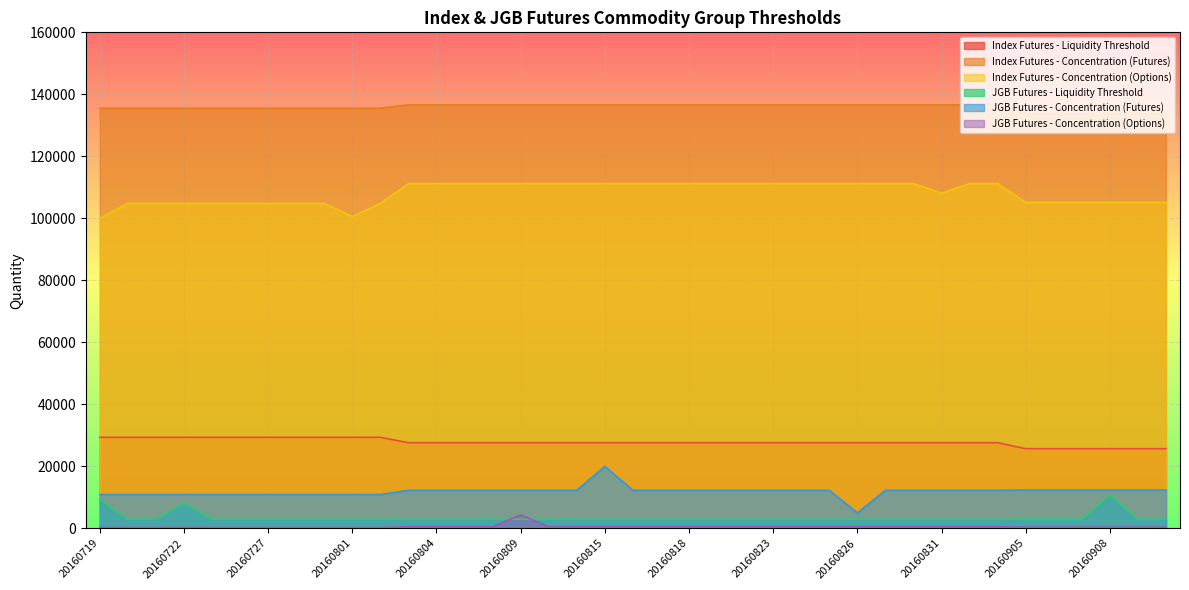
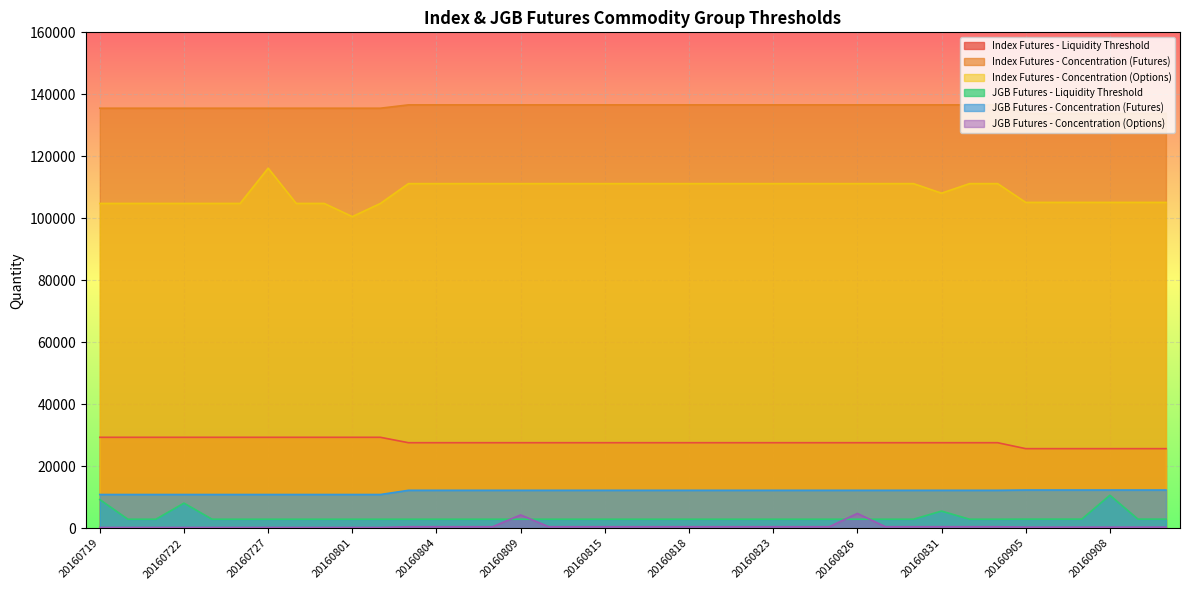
Index Futures - Concentration (Options), 20160719: 100000 -> 105000
Index Futures - Concentration (Options), 20160727: 105000 -> 116000
JGB Futures - Concentration (Futures), 20160815: 20000 -> 12000
JGB Futures - Concentration (Futures), 20160826: 5000 -> 12000
JGB Futures - Concentration (Options), 20160826: 0 -> 5000
JGB Futures - Liquidity Threshold, 20160831: 3000 -> 6000
